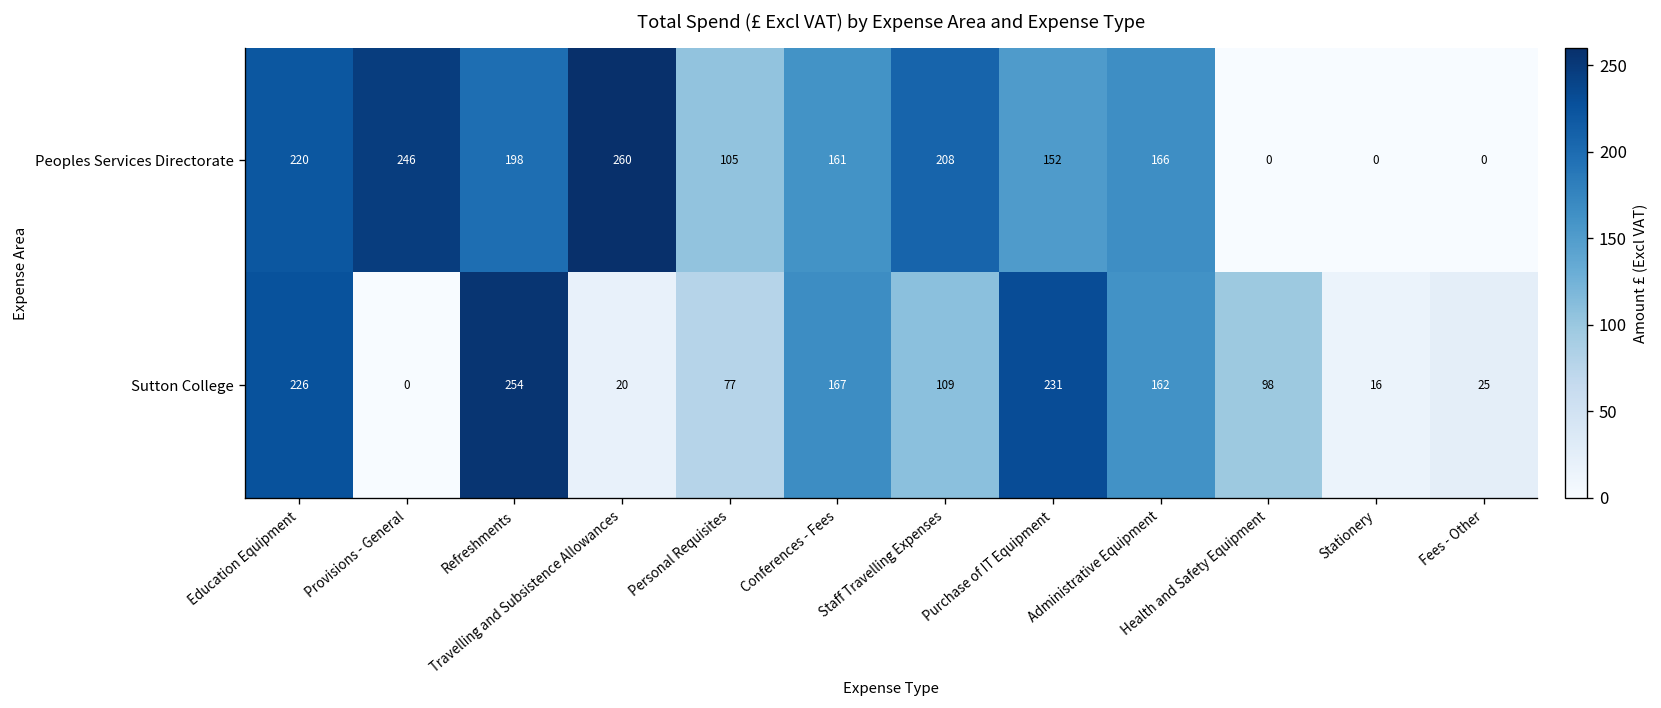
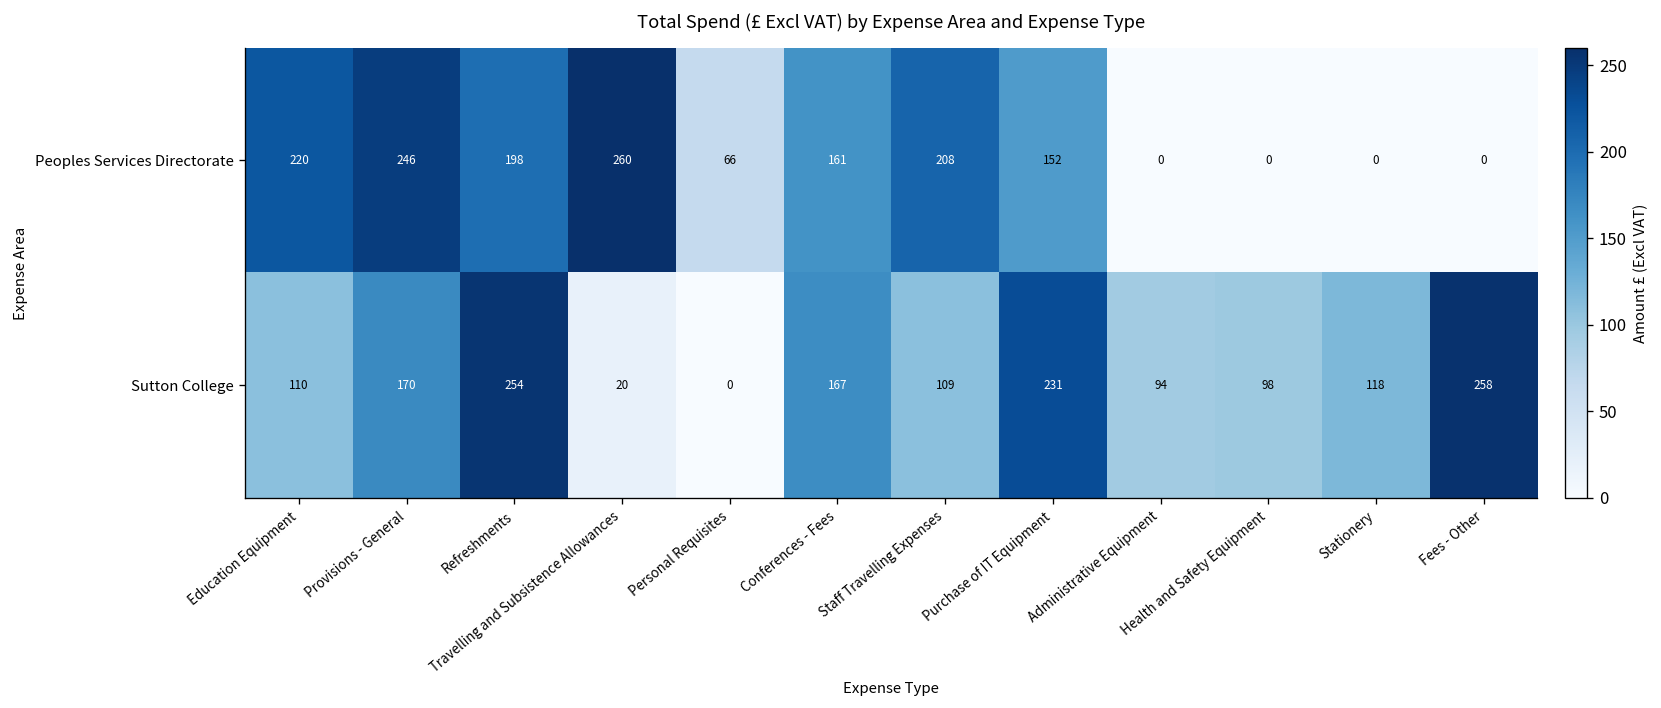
Peoples Services Directorate, Personal Requisites: 105 -> 66
Peoples Services Directorate, Administrative Equipment: 166 -> 0
Sutton College, Education Equipment: 226 -> 110
Sutton College, Provisions - General: 0 -> 170
Sutton College, Personal Requisites: 77 -> 0
Sutton College, Administrative Equipment: 162 -> 94
Sutton College, Stationery: 16 -> 118
Sutton College, Fees - Other: 25 -> 258
